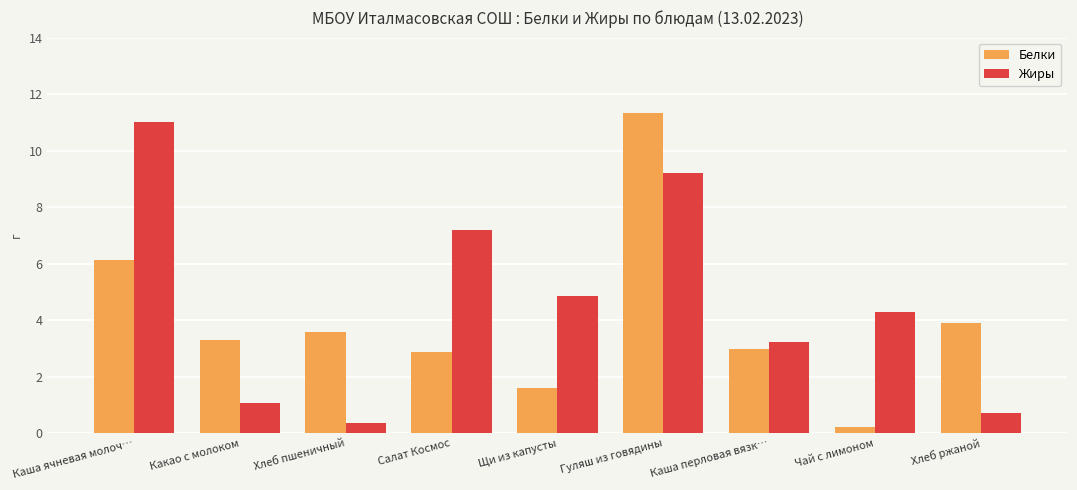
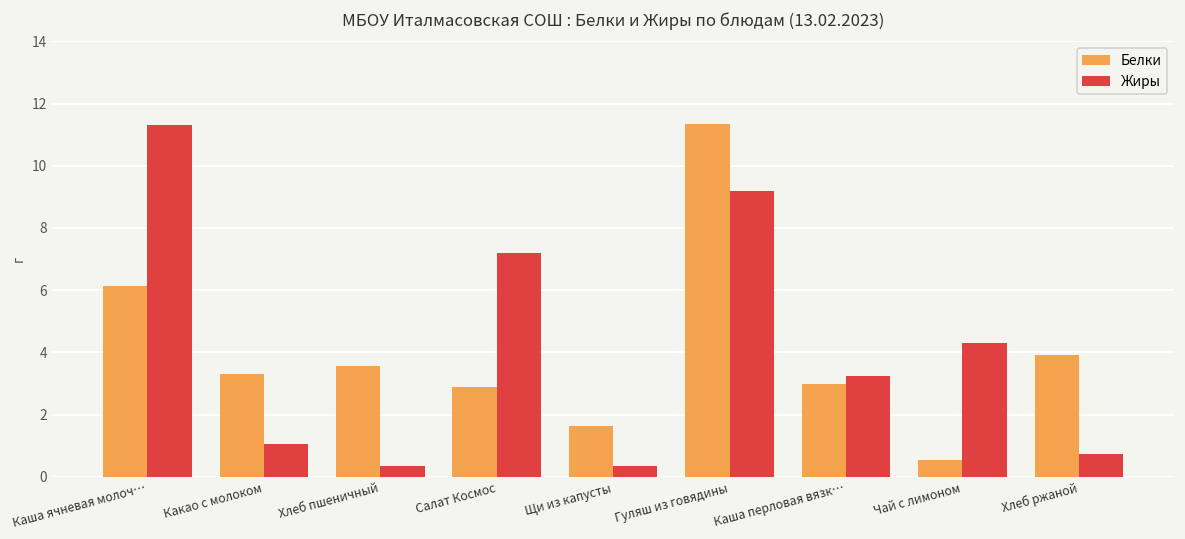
Жиры, Каша ячневая молоч…: 11.0 -> 11.3
Жиры, Щи из капусты: 4.9 -> 0.4
Белки, Чай с лимоном: 0.2 -> 0.5
